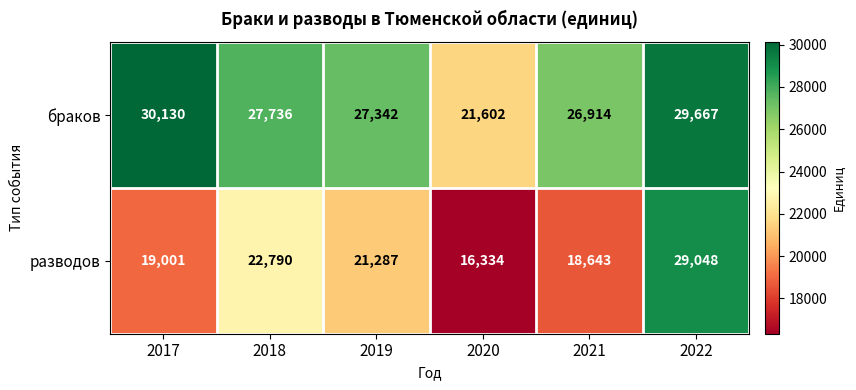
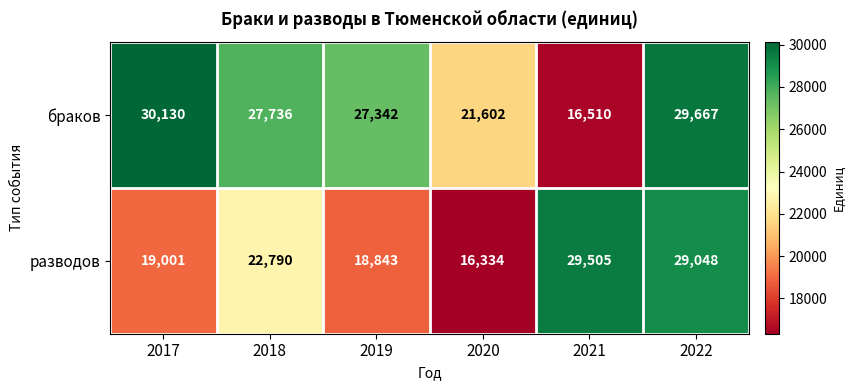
браков, 2021: 26,914 -> 16,510
разводов, 2019: 21,287 -> 18,843
разводов, 2021: 18,643 -> 29,505
